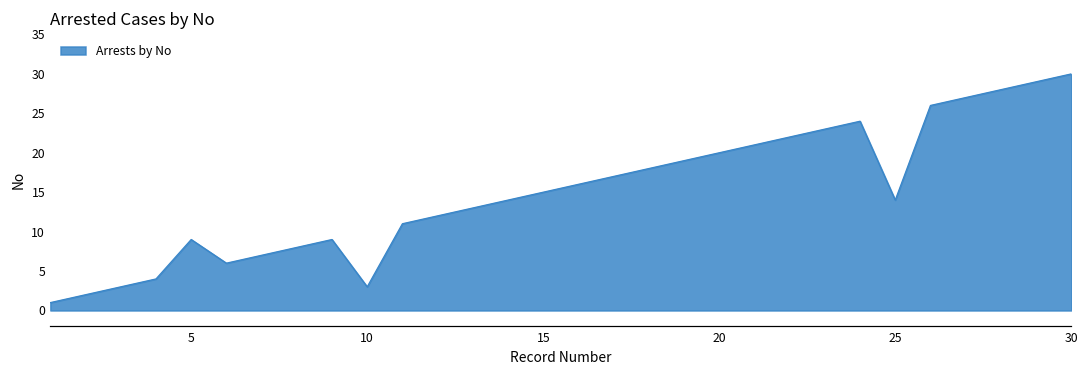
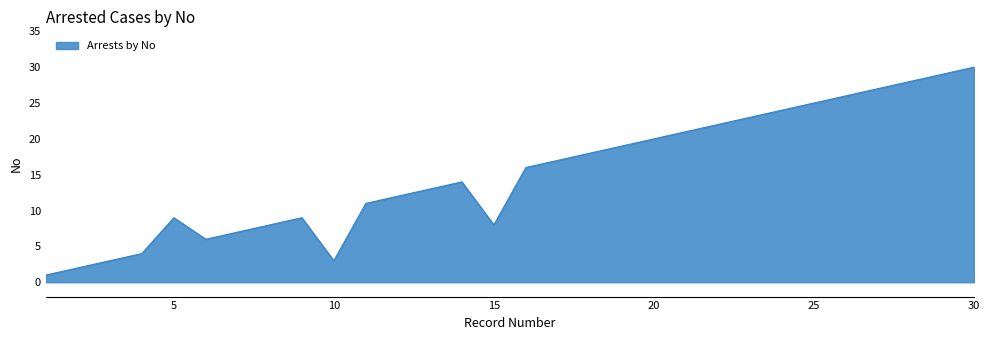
15: 15 -> 8
25: 14 -> 25
